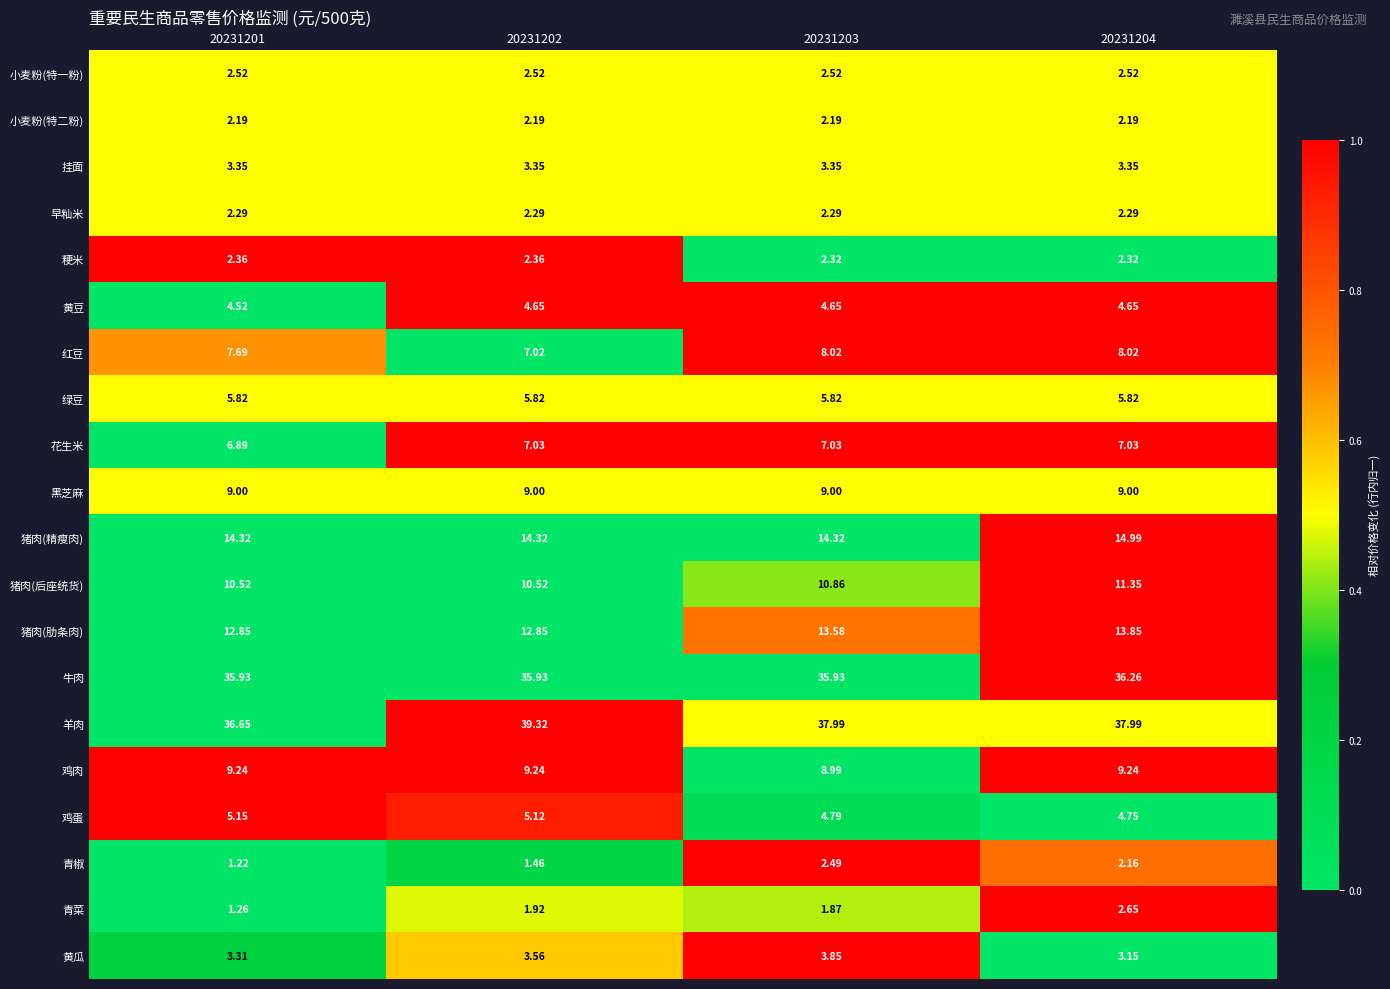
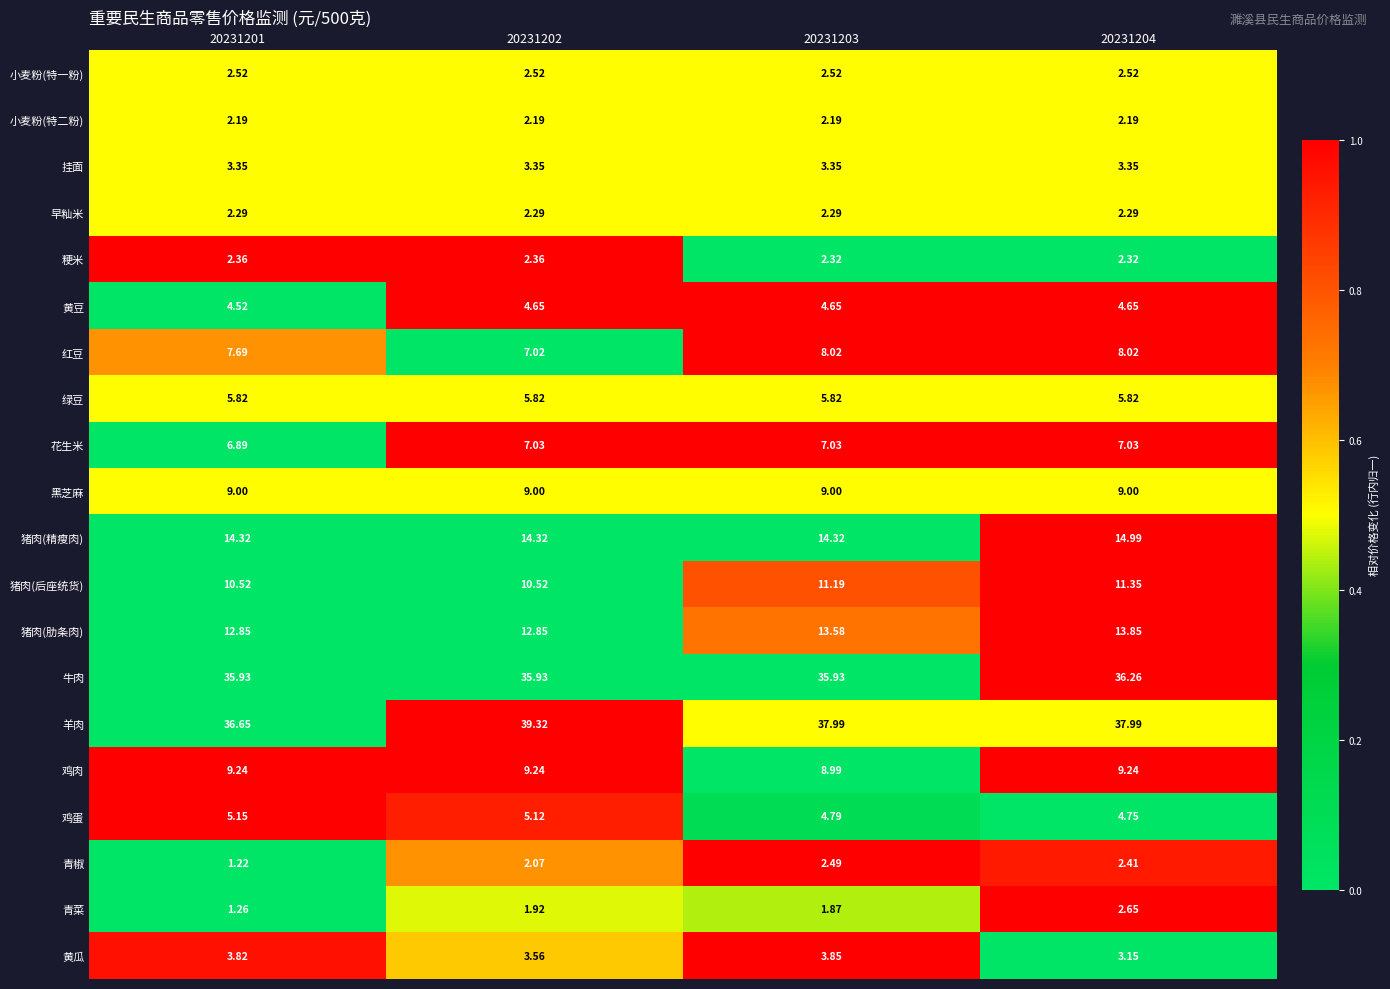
猪肉(后座统货), 20231203: 10.86 -> 11.19
青椒, 20231202: 1.46 -> 2.07
青椒, 20231204: 2.16 -> 2.41
黄瓜, 20231201: 3.31 -> 3.82
